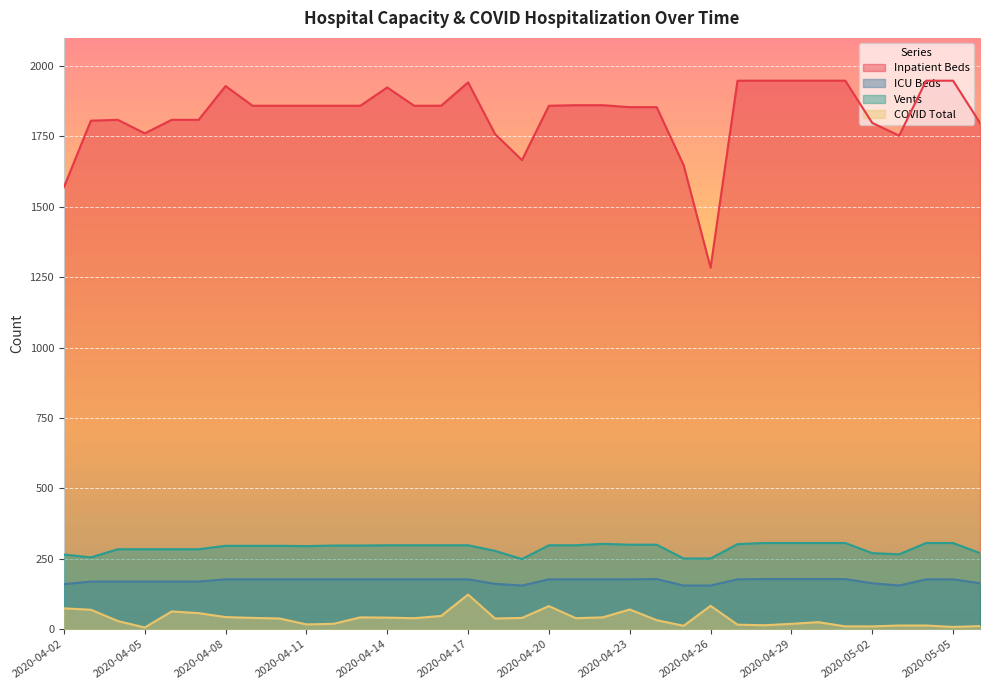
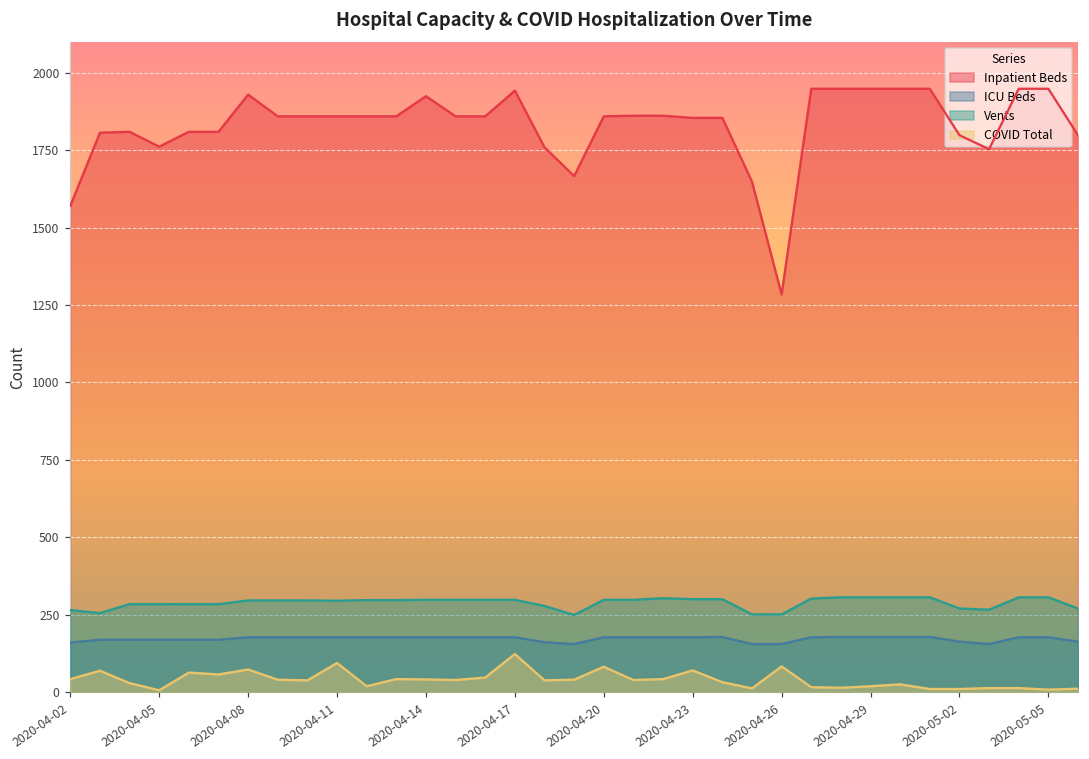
COVID Total, 2020-04-02: 70 -> 40
COVID Total, 2020-04-08: 40 -> 70
COVID Total, 2020-04-11: 20 -> 90
